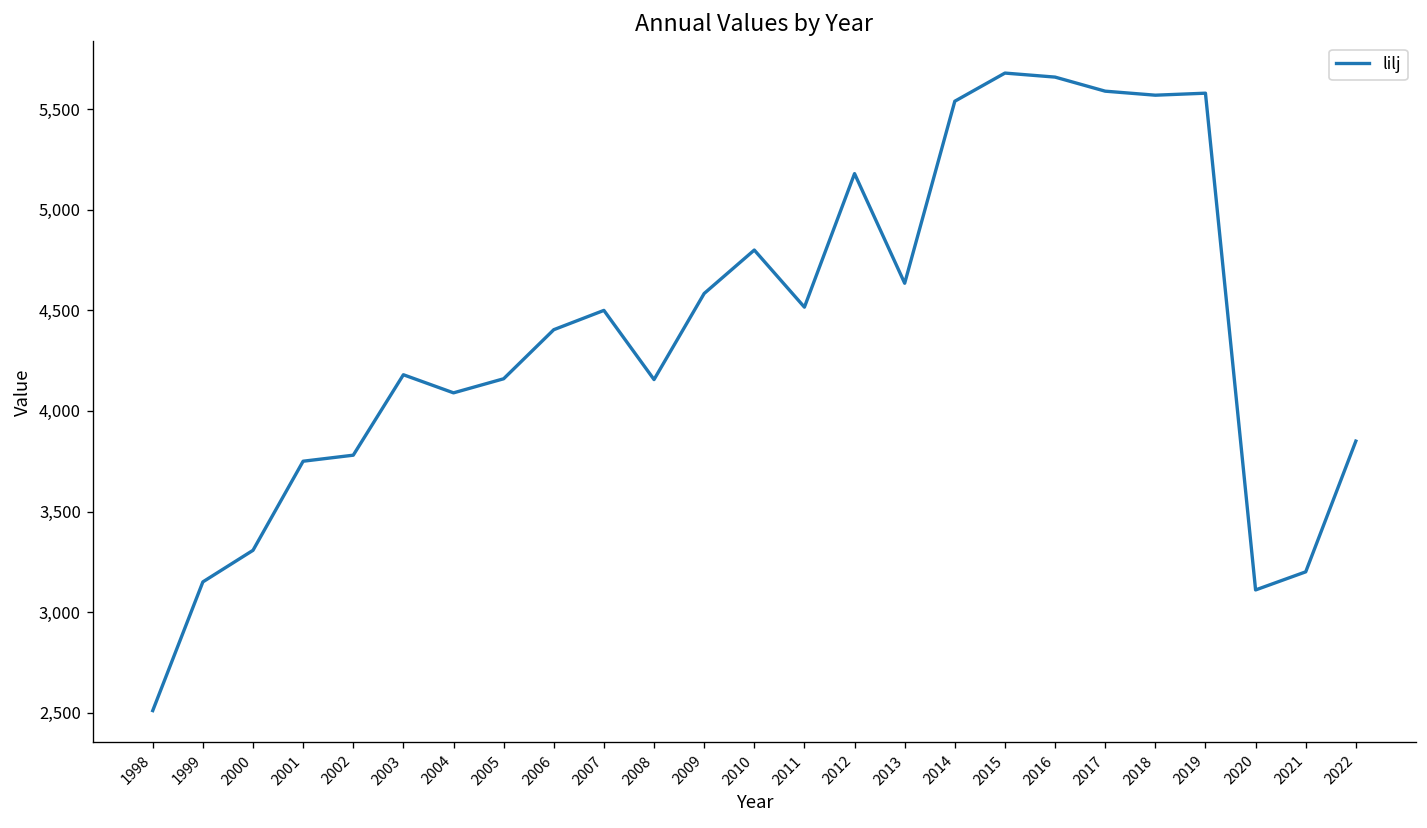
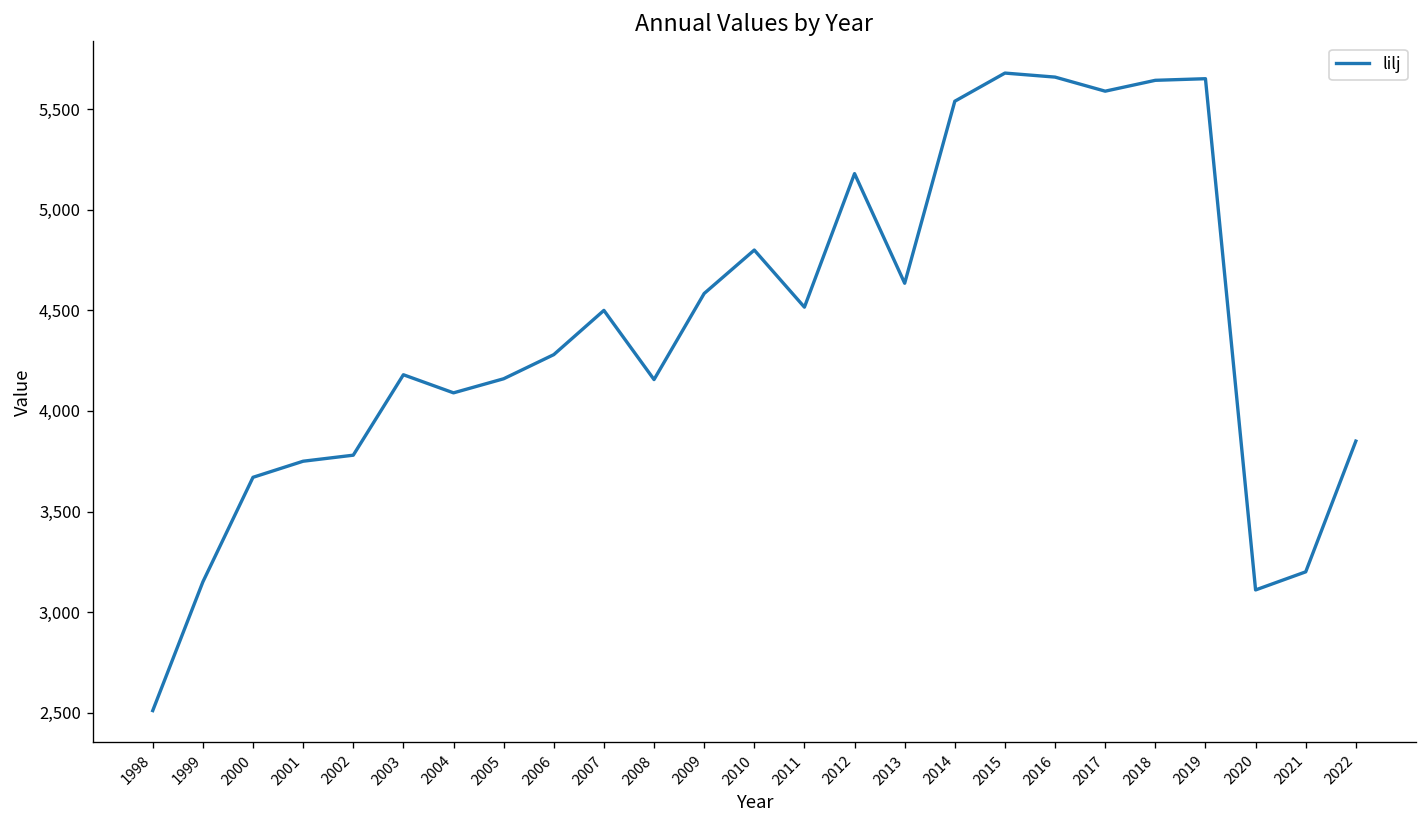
2000: 3,310 -> 3,670
2006: 4,400 -> 4,280
2018: 5,570 -> 5,640
2019: 5,580 -> 5,650
